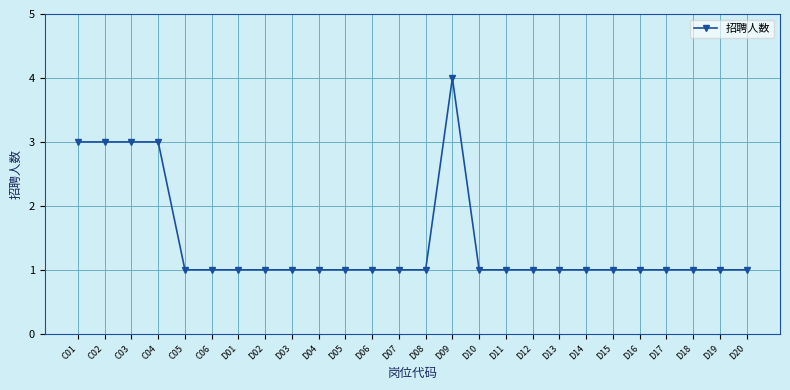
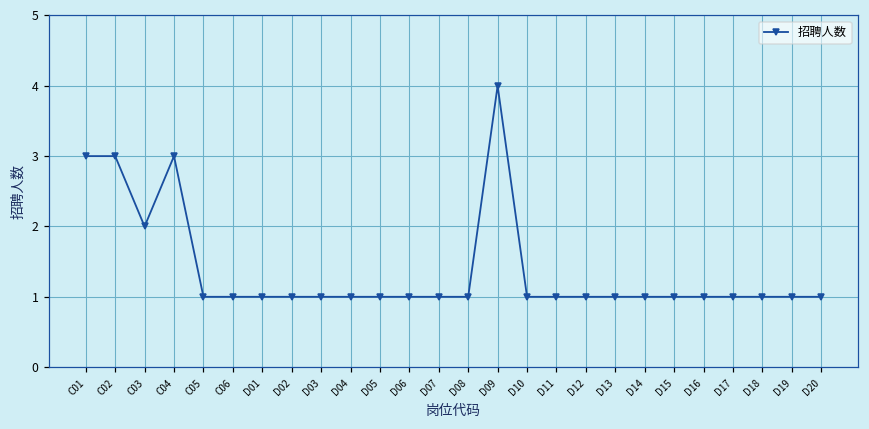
C03: 3 -> 2
